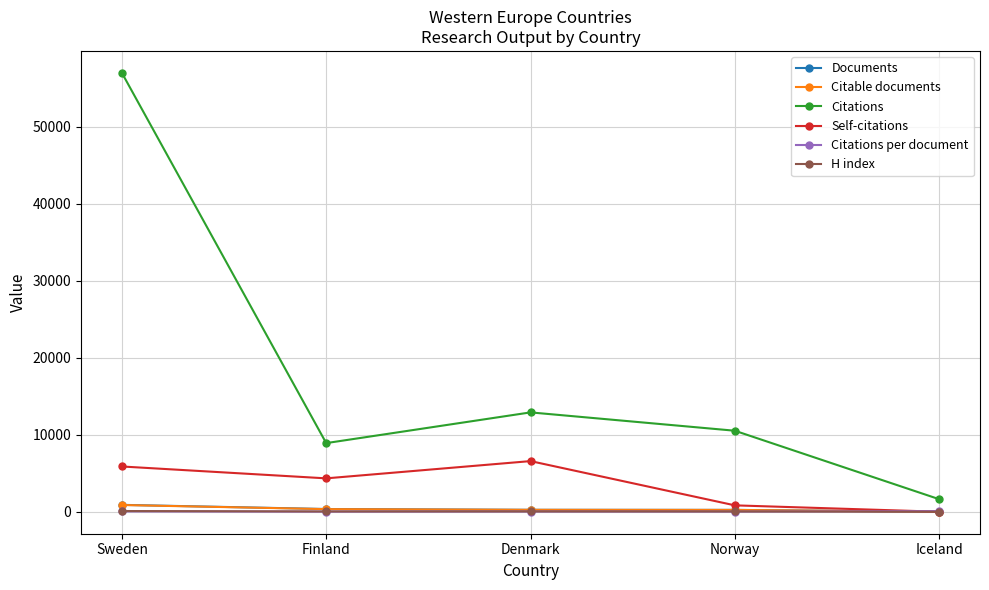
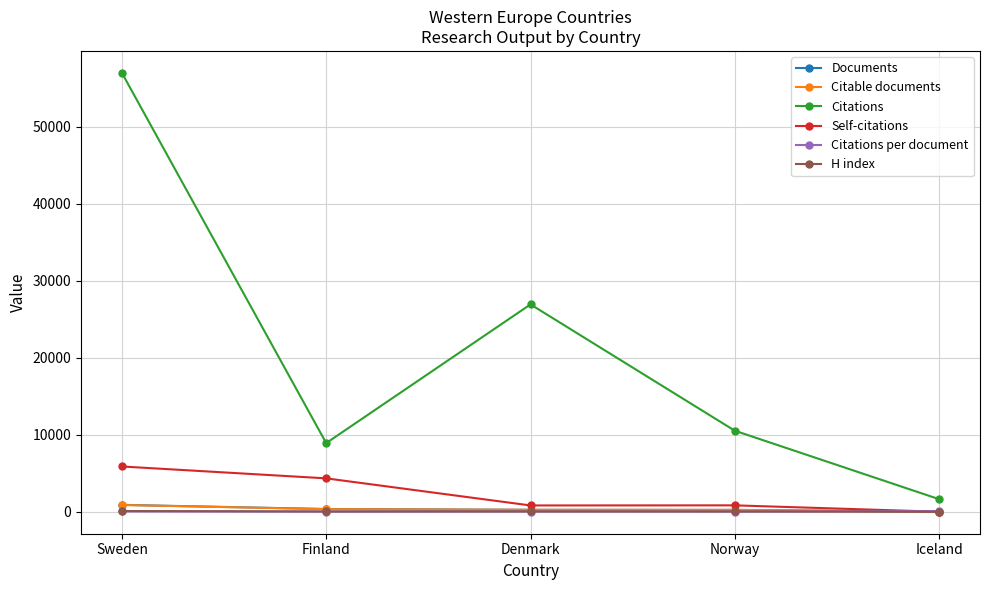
Citations, Denmark: 13000 -> 27000
Self-citations, Denmark: 7000 -> 1000
